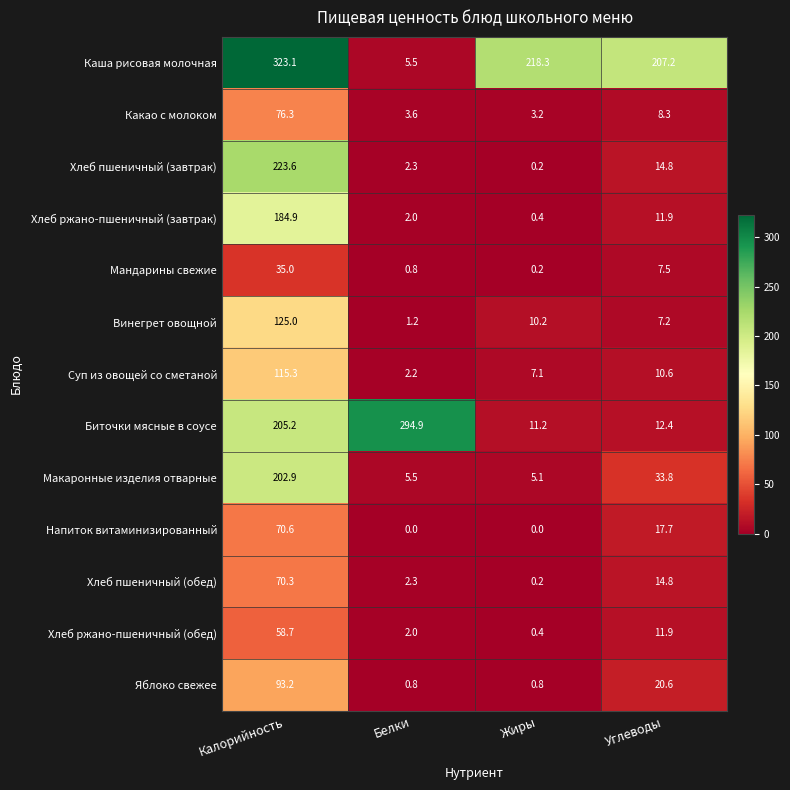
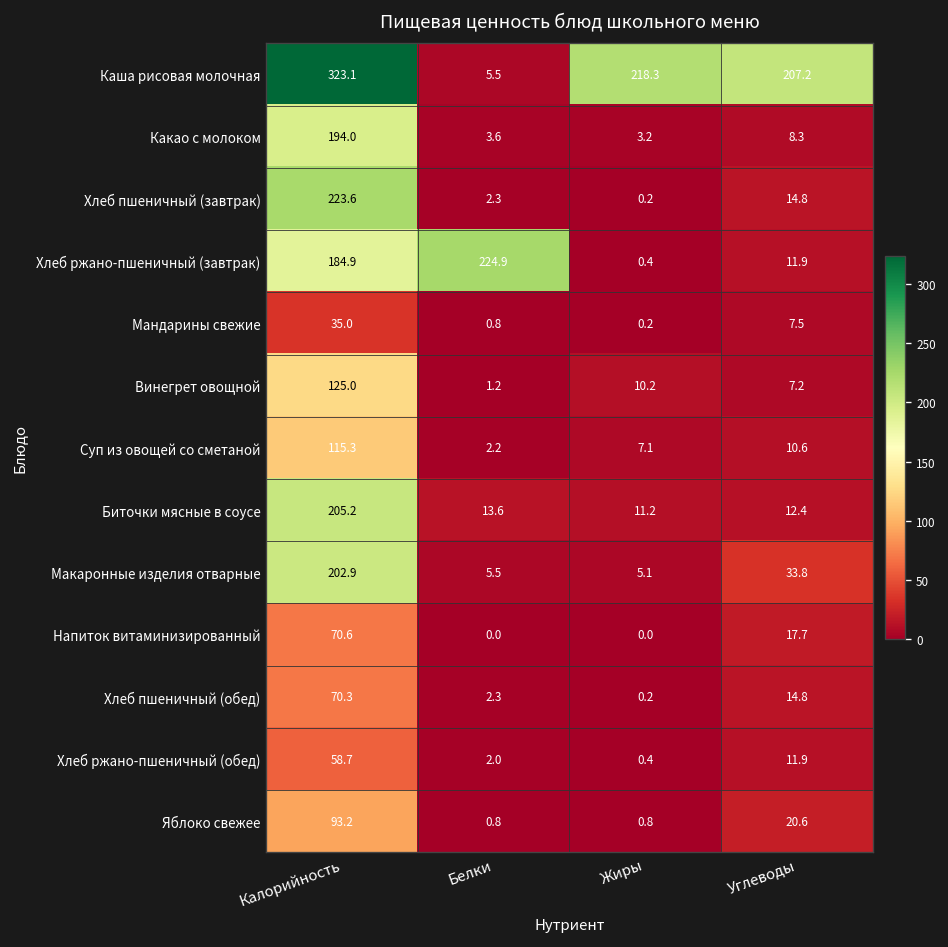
Какао с молоком, Калорийность: 76.3 -> 194.0
Хлеб ржано-пшеничный (завтрак), Белки: 2.0 -> 224.9
Биточки мясные в соусе, Белки: 294.9 -> 13.6
